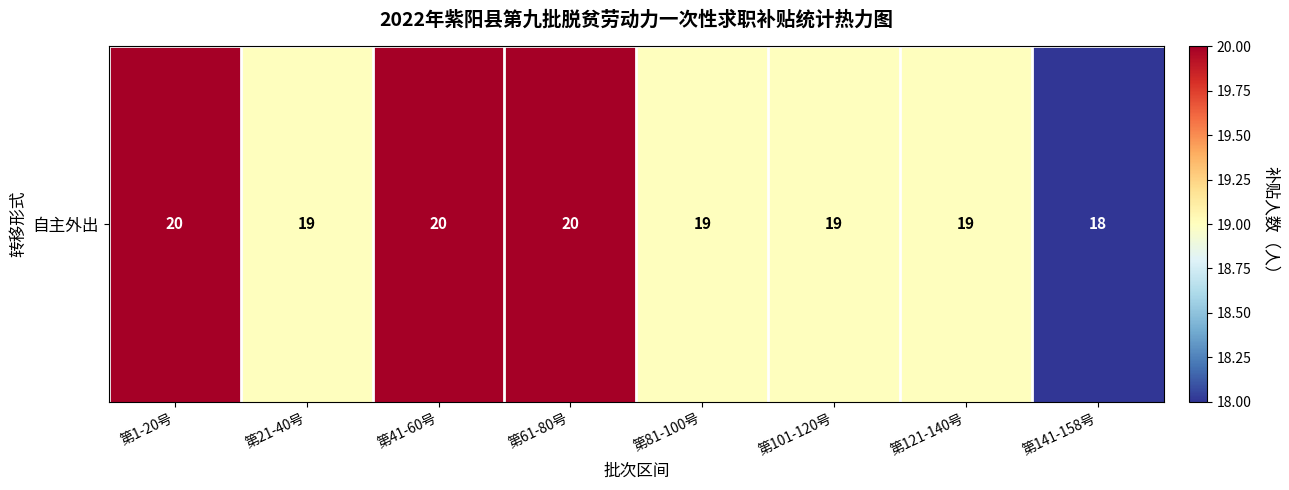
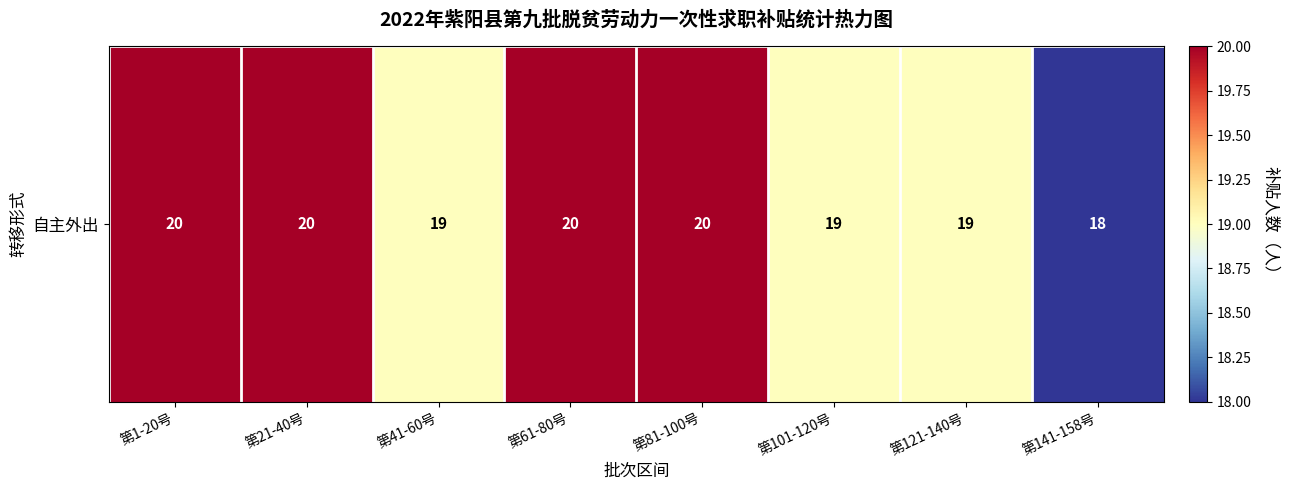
自主外出, 第21-40号: 19 -> 20
自主外出, 第41-60号: 20 -> 19
自主外出, 第81-100号: 19 -> 20
